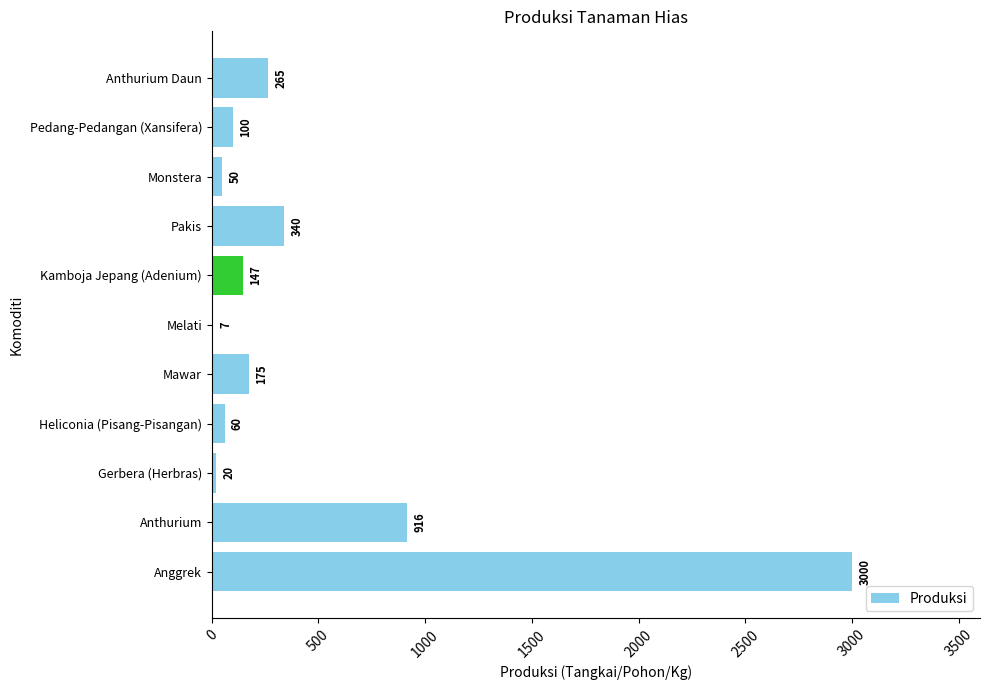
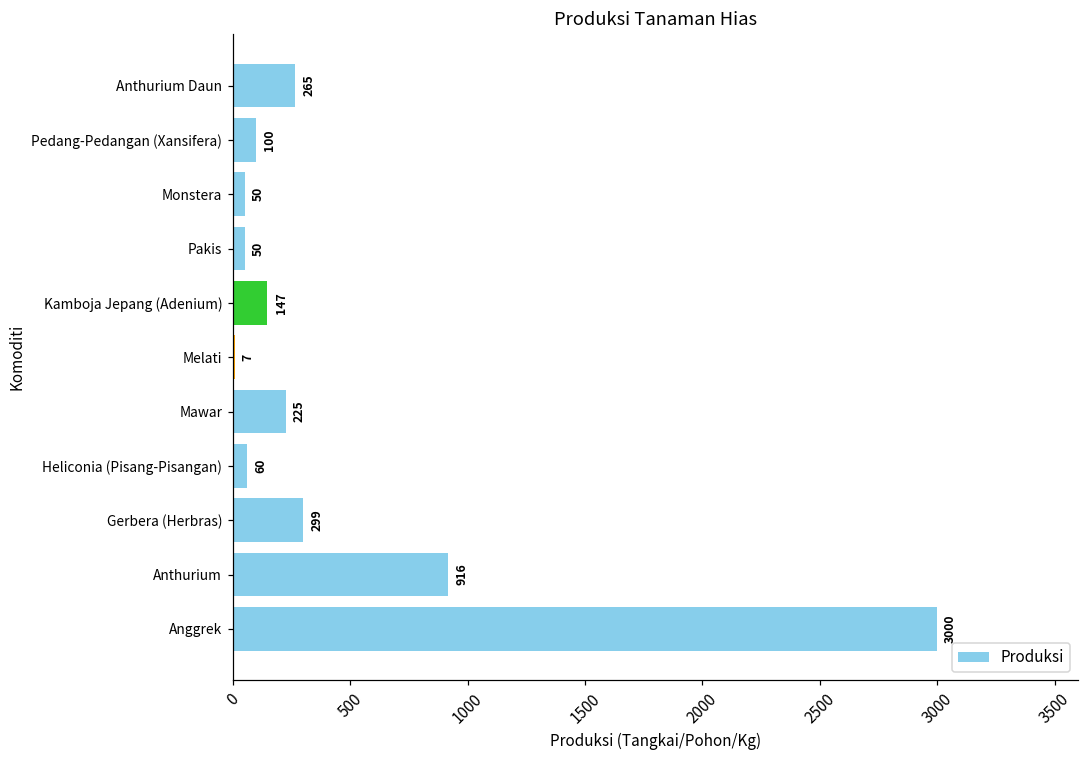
Pakis: 340 -> 50
Mawar: 175 -> 225
Gerbera (Herbras): 20 -> 299
